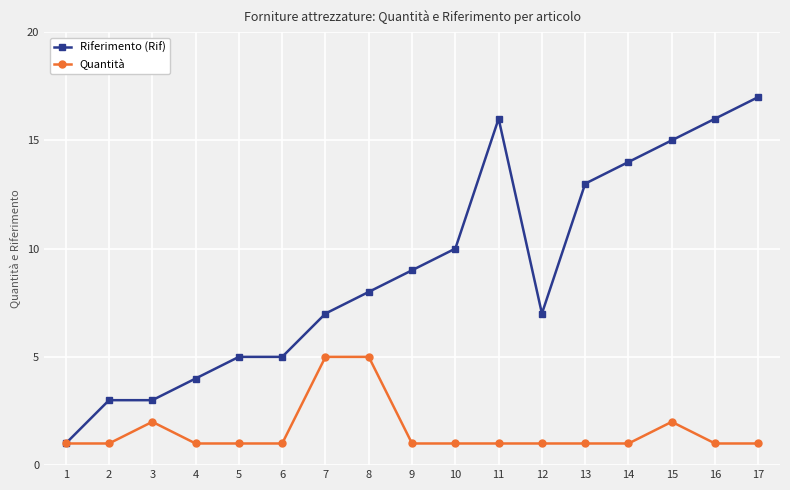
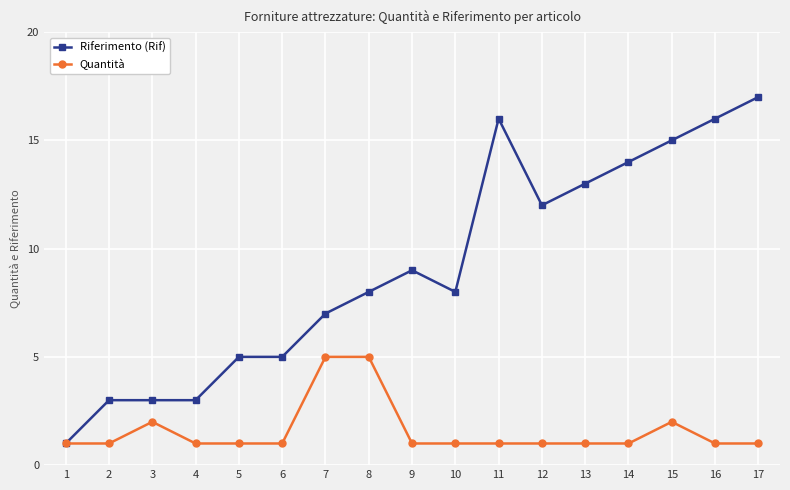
Riferimento (Rif), 4: 4 -> 3
Riferimento (Rif), 10: 10 -> 8
Riferimento (Rif), 12: 7 -> 12
